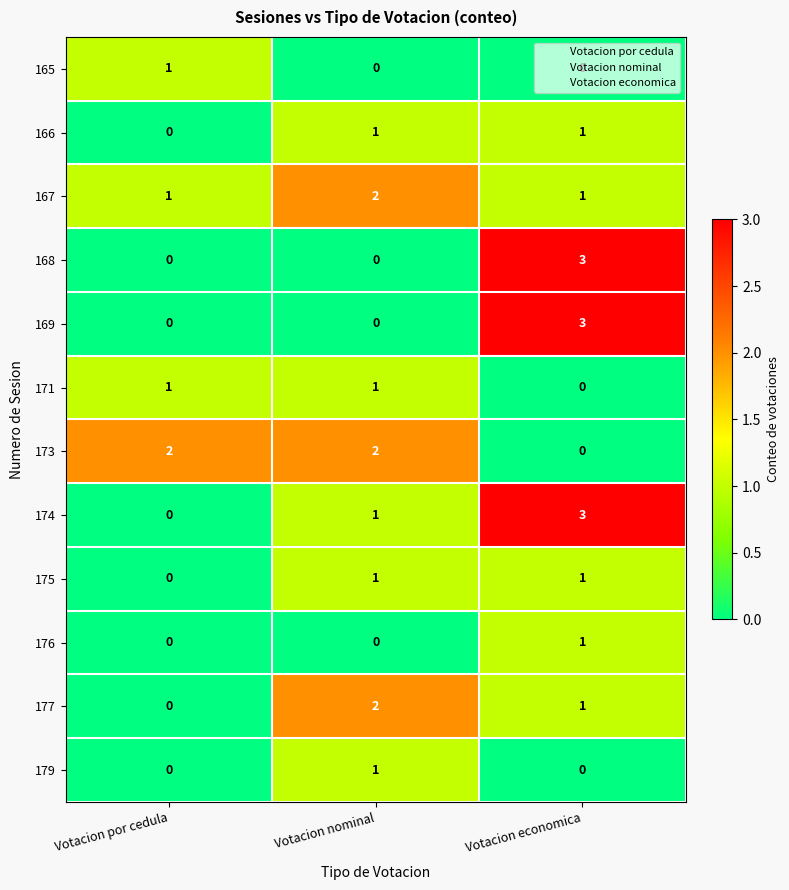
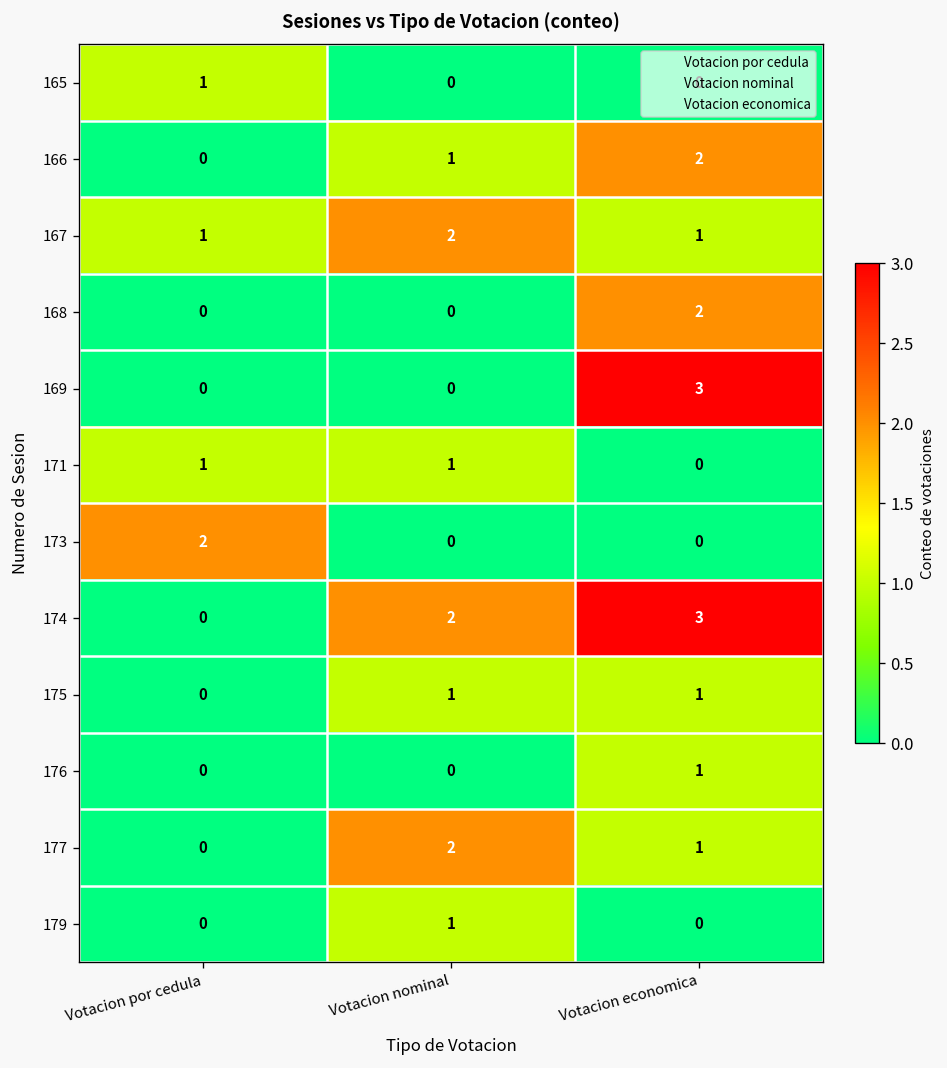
166, Votacion economica: 1 -> 2
168, Votacion economica: 3 -> 2
173, Votacion nominal: 2 -> 0
174, Votacion nominal: 1 -> 2
